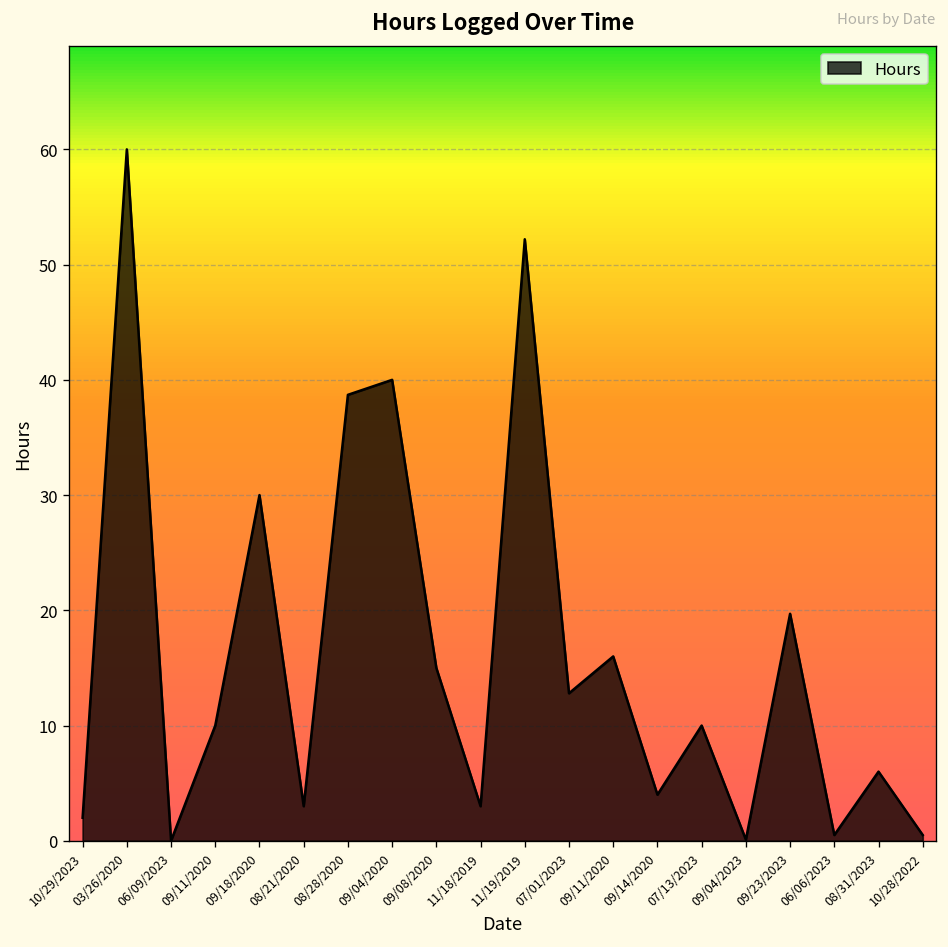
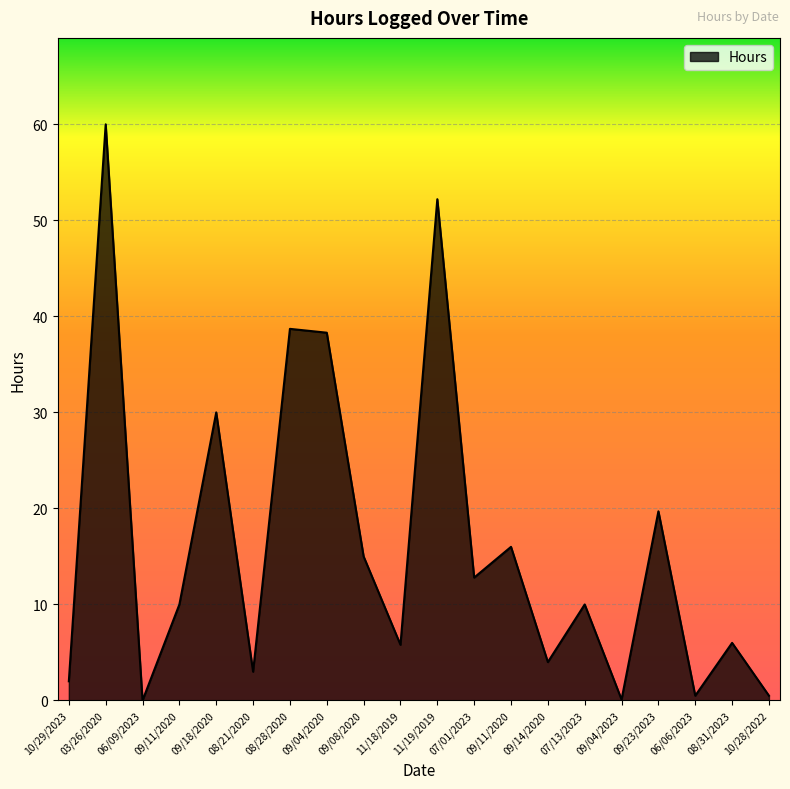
09/04/2020: 40 -> 38
11/18/2019: 3 -> 6
